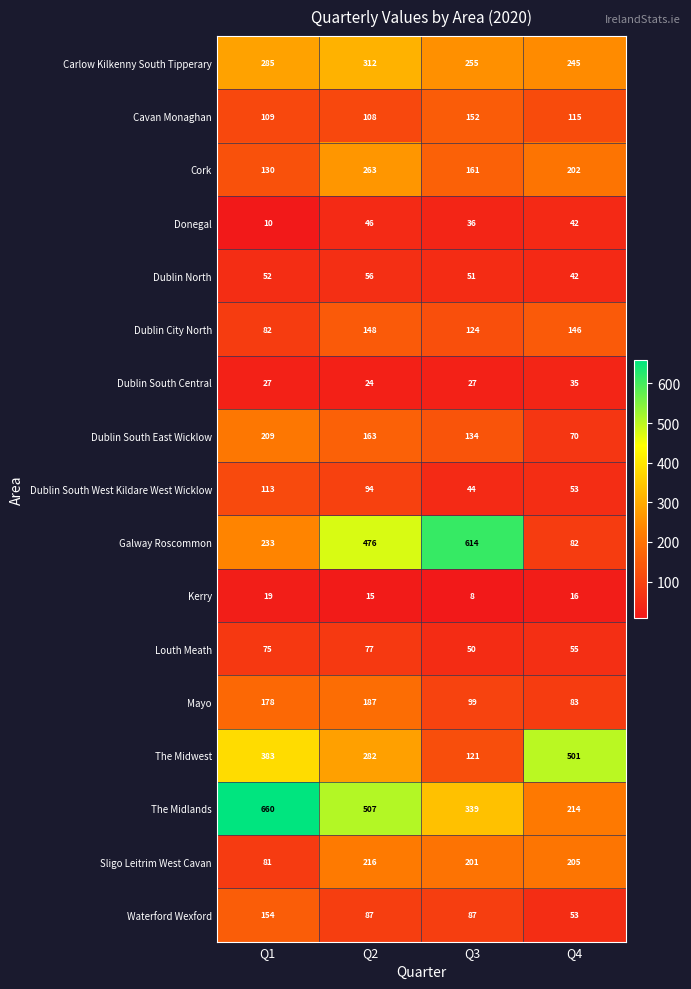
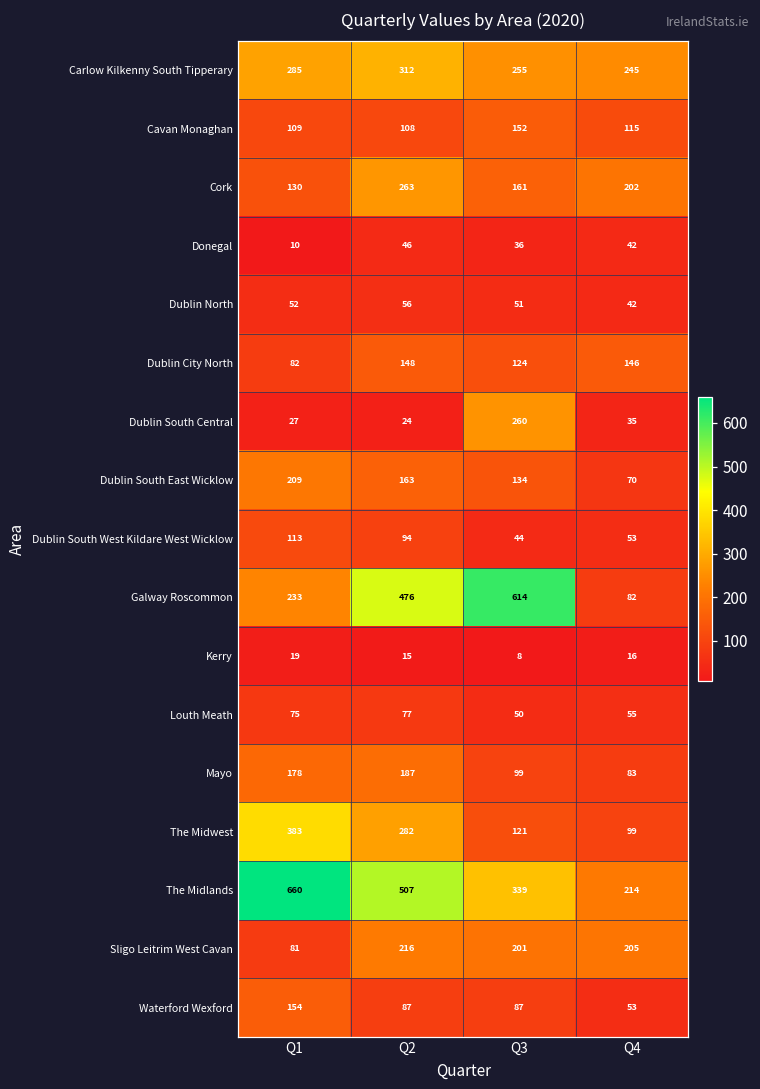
Dublin South Central, Q3: 27 -> 260
The Midwest, Q4: 501 -> 99
